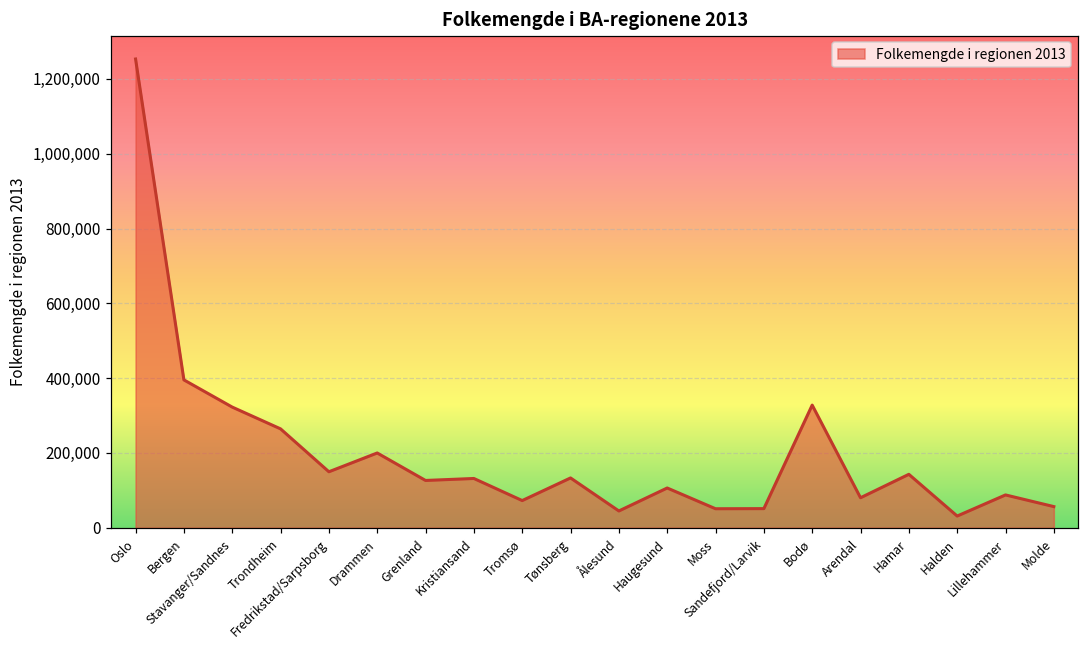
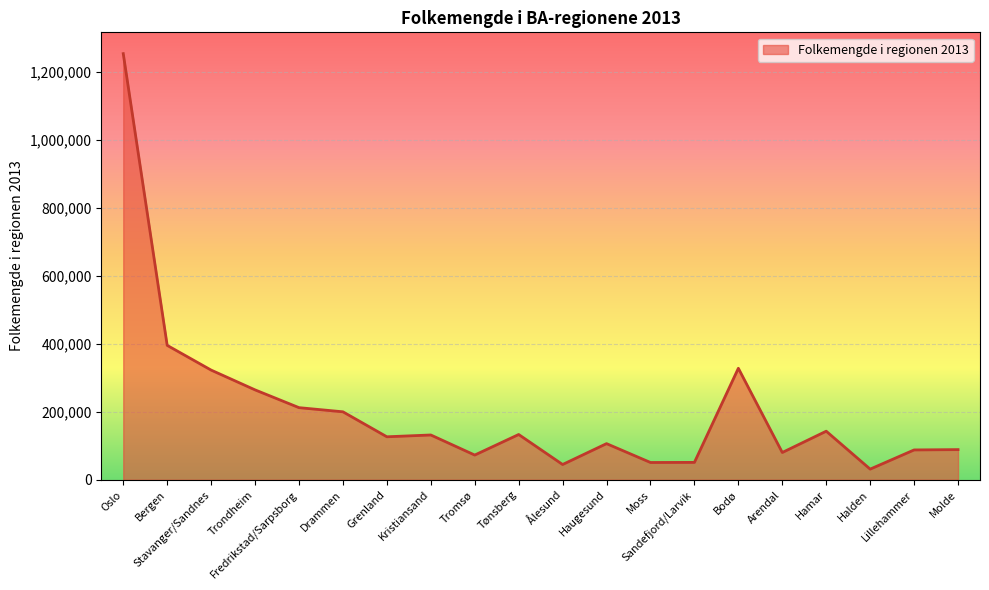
Fredrikstad/Sarpsborg: 150,000 -> 210,000
Molde: 60,000 -> 90,000
